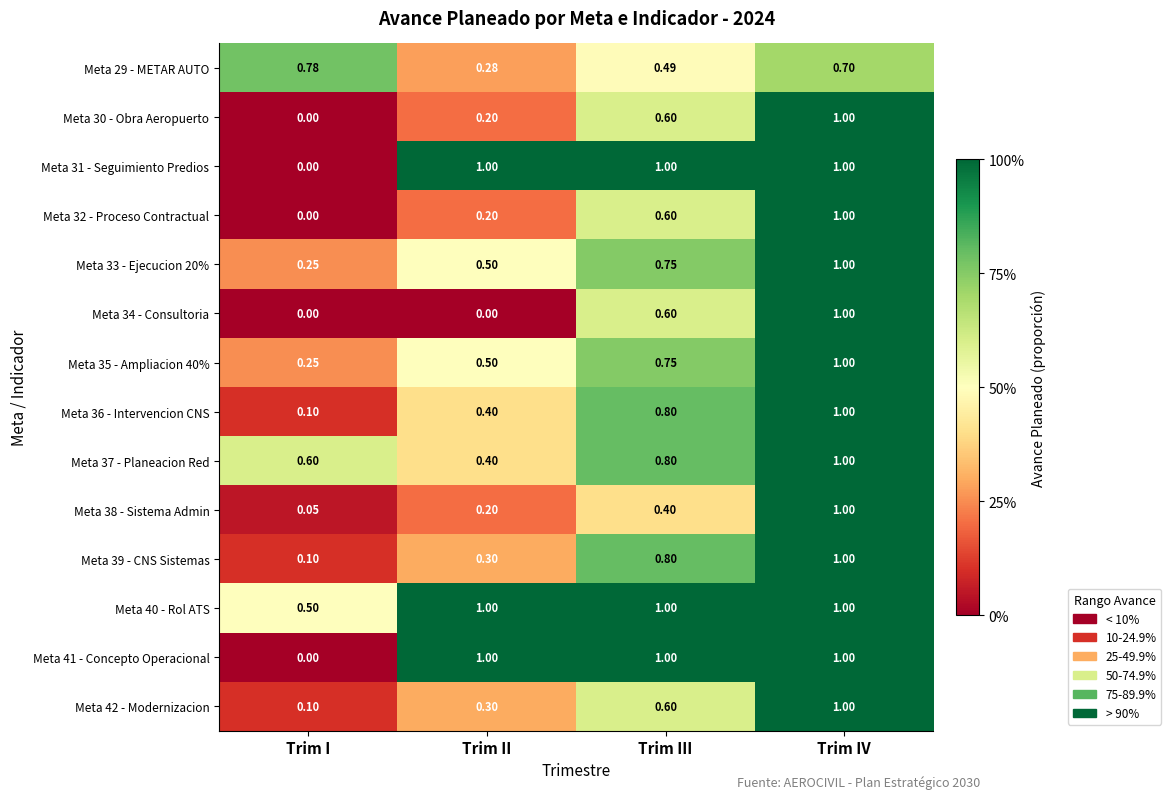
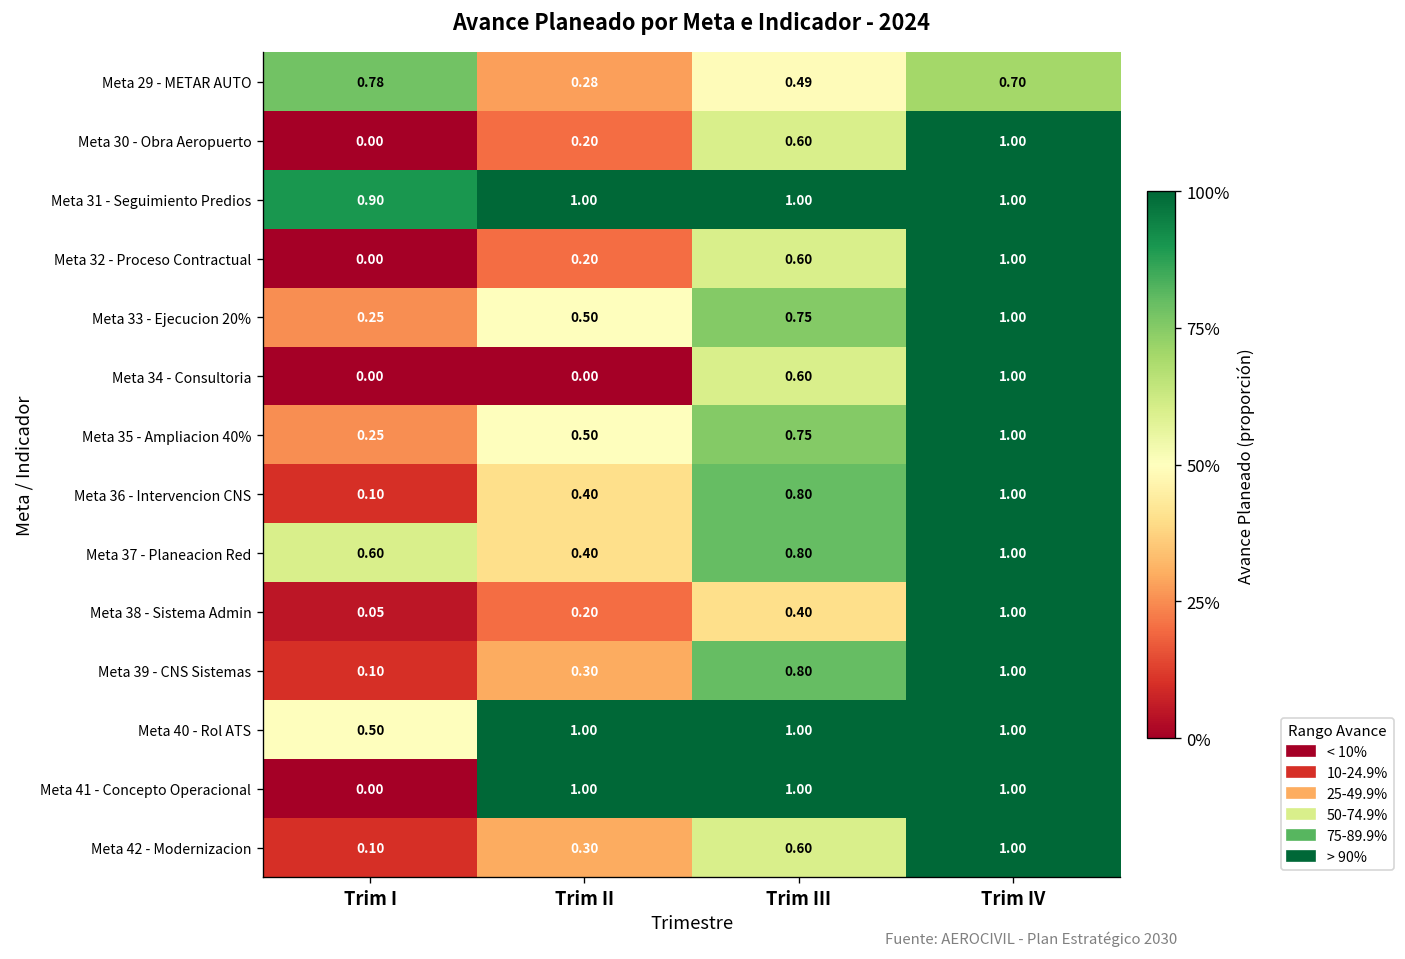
Meta 31 - Seguimiento Predios, Trim I: 0.00 -> 0.90
